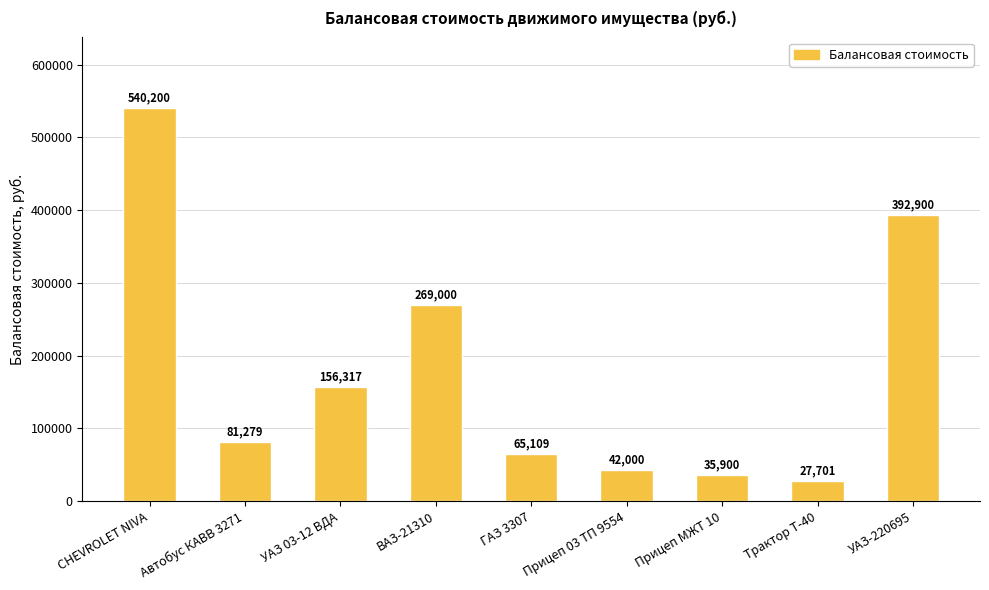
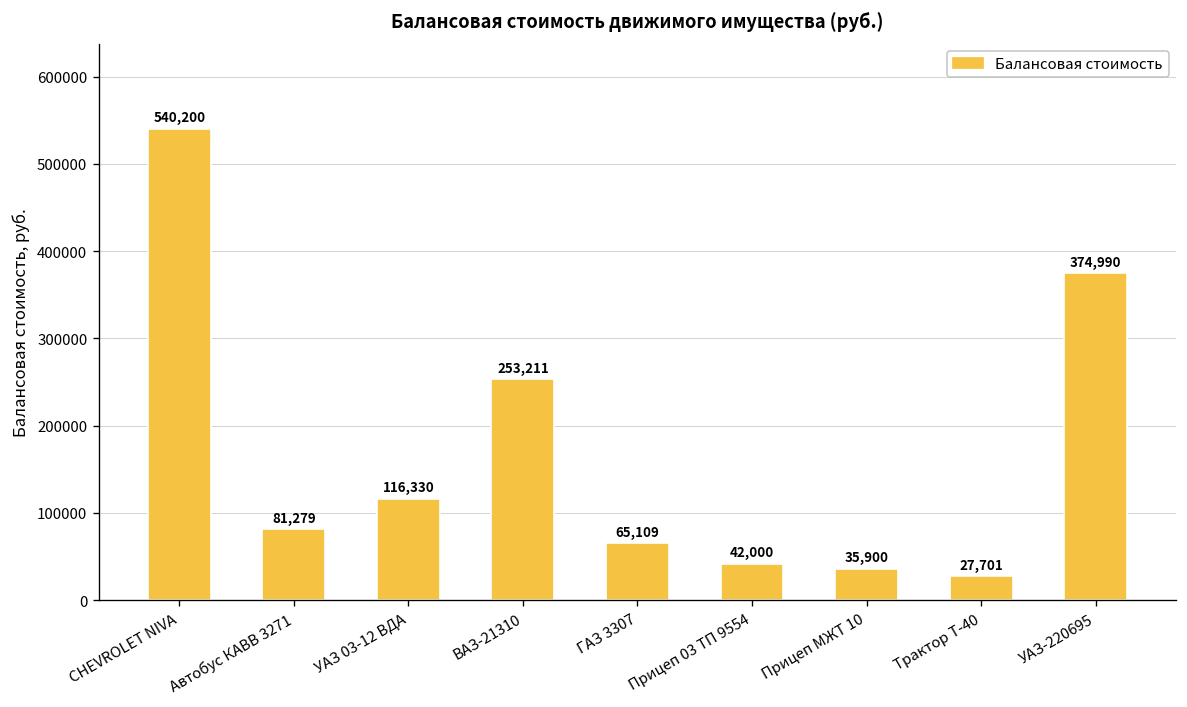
УАЗ 03-12 ВДА: 156,317 -> 116,330
ВАЗ-21310: 269,000 -> 253,211
УАЗ-220695: 392,900 -> 374,990
